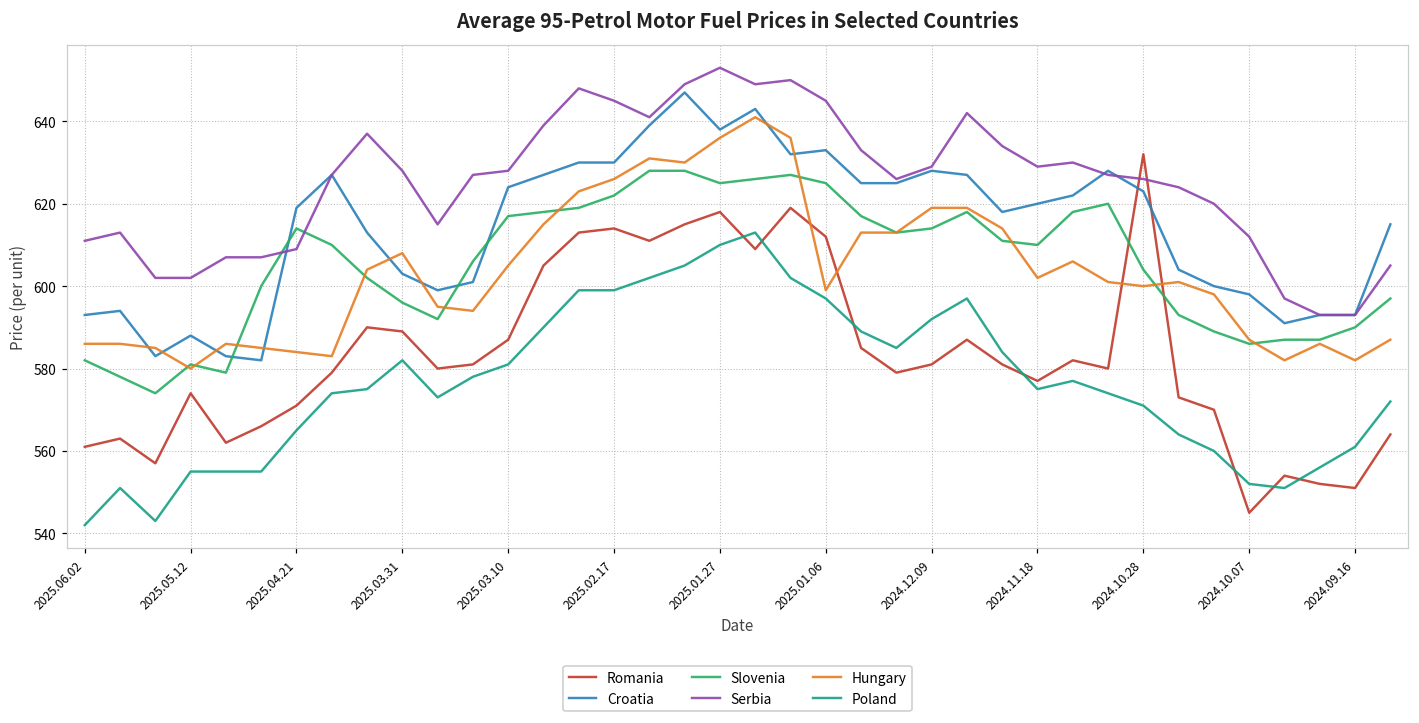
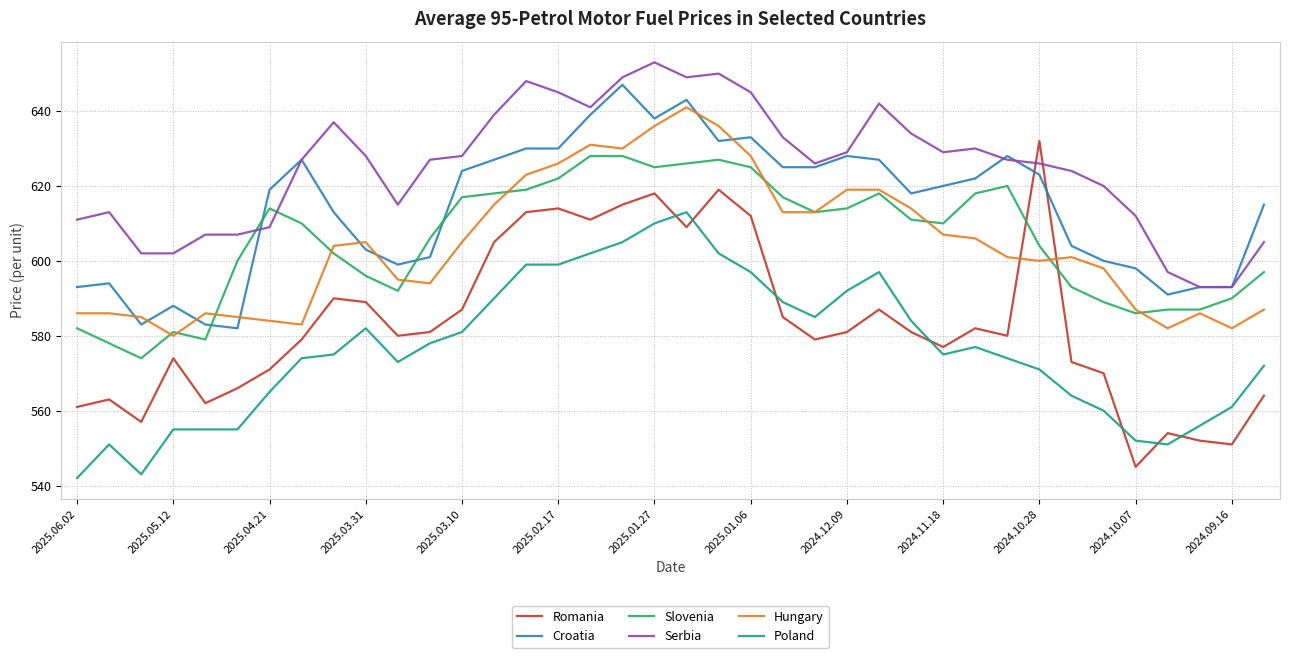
Hungary, 2025.03.31: 608 -> 605
Hungary, 2025.01.06: 599 -> 628
Hungary, 2024.11.18: 602 -> 607
